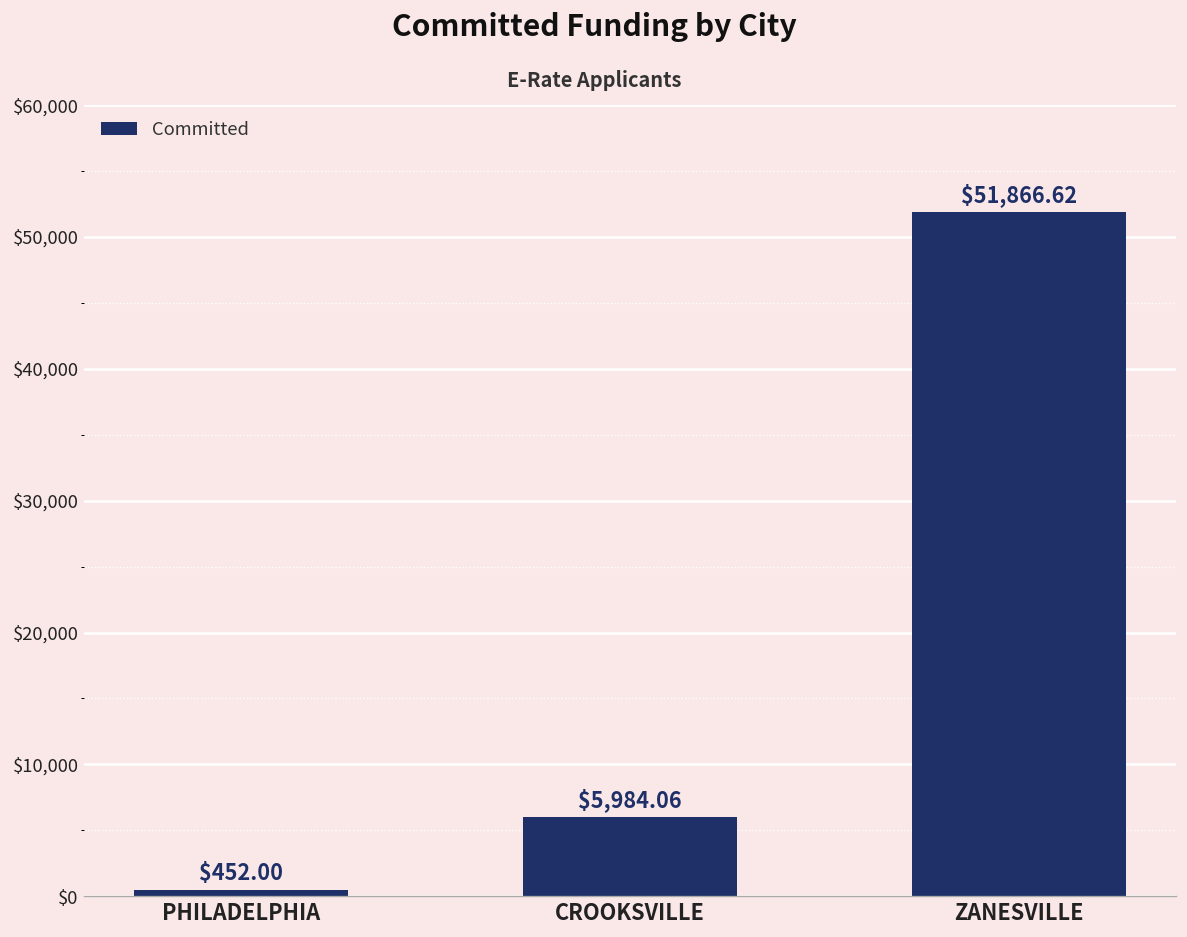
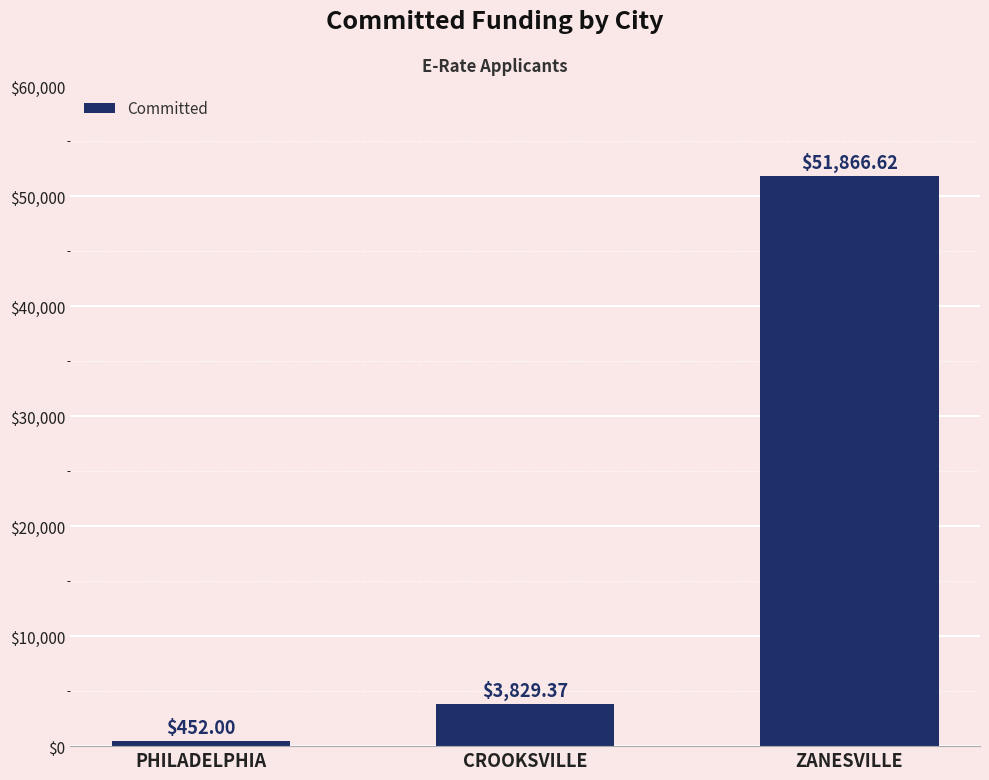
CROOKSVILLE: $5,984.06 -> $3,829.37
